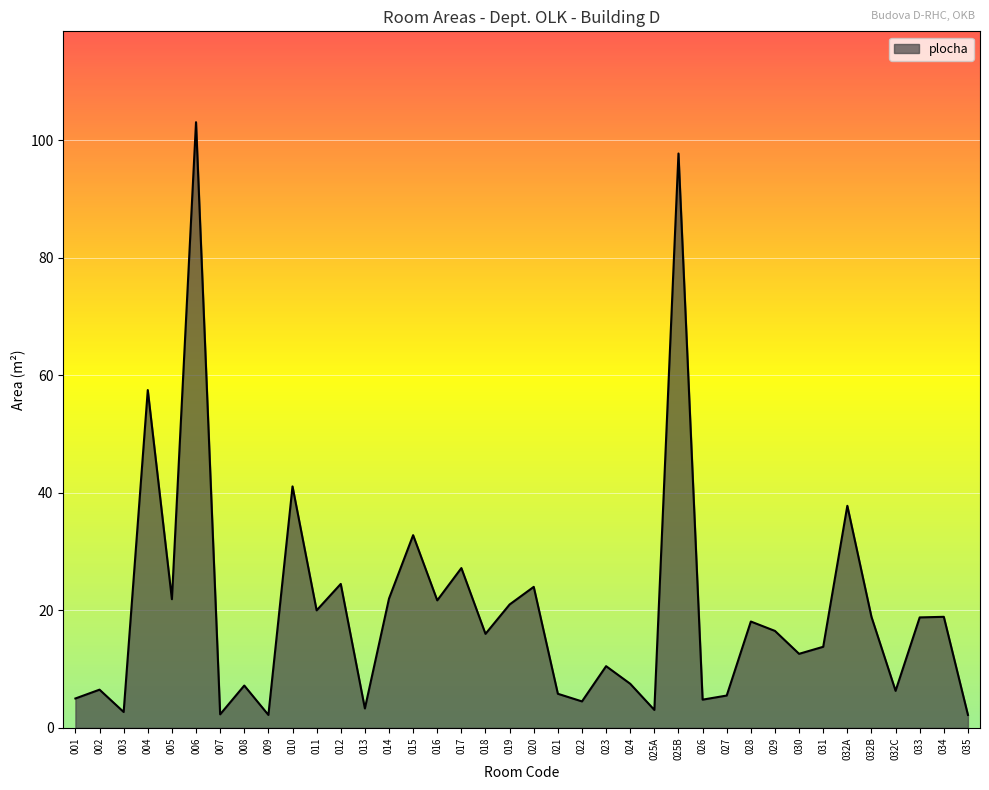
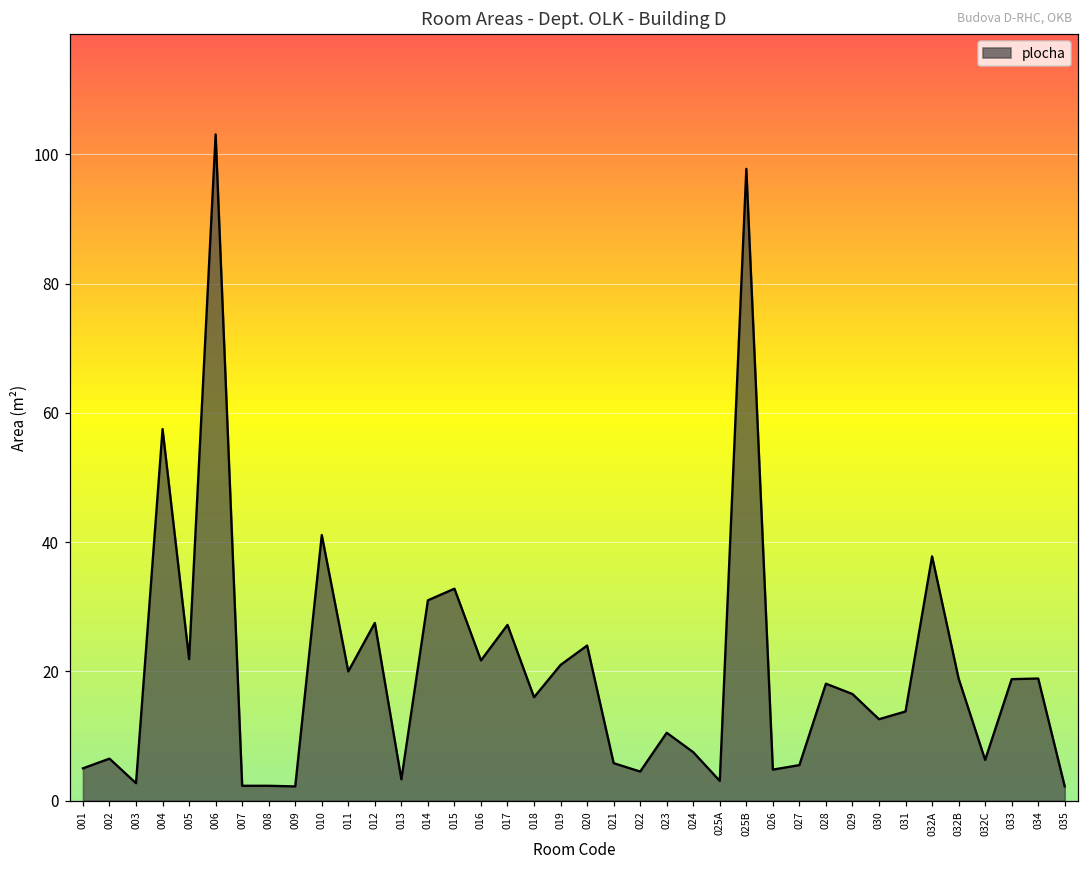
008: 7 -> 2
012: 25 -> 28
014: 22 -> 31
